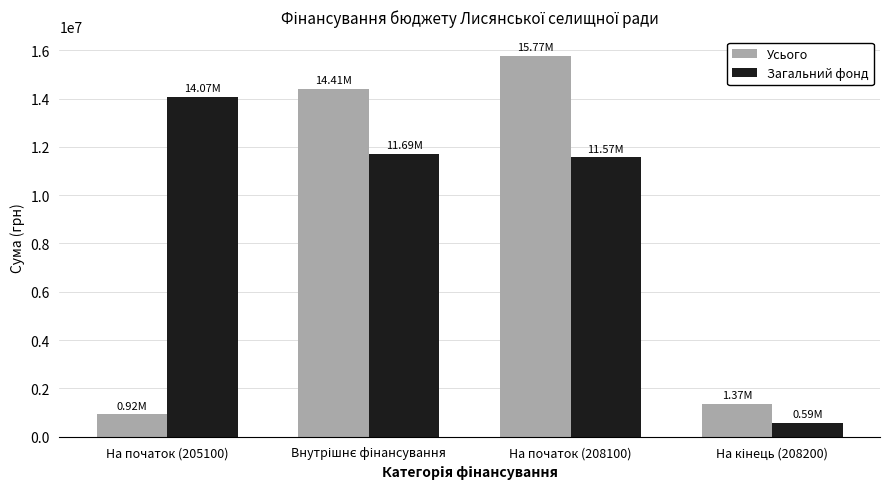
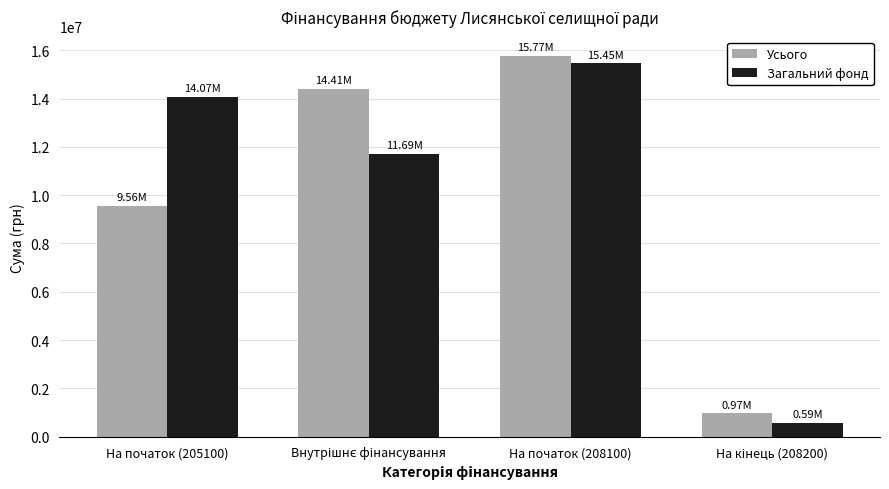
Усього, На початок (205100): 0.92M -> 9.56M
Загальний фонд, На початок (208100): 11.57M -> 15.45M
Усього, На кінець (208200): 1.37M -> 0.97M
